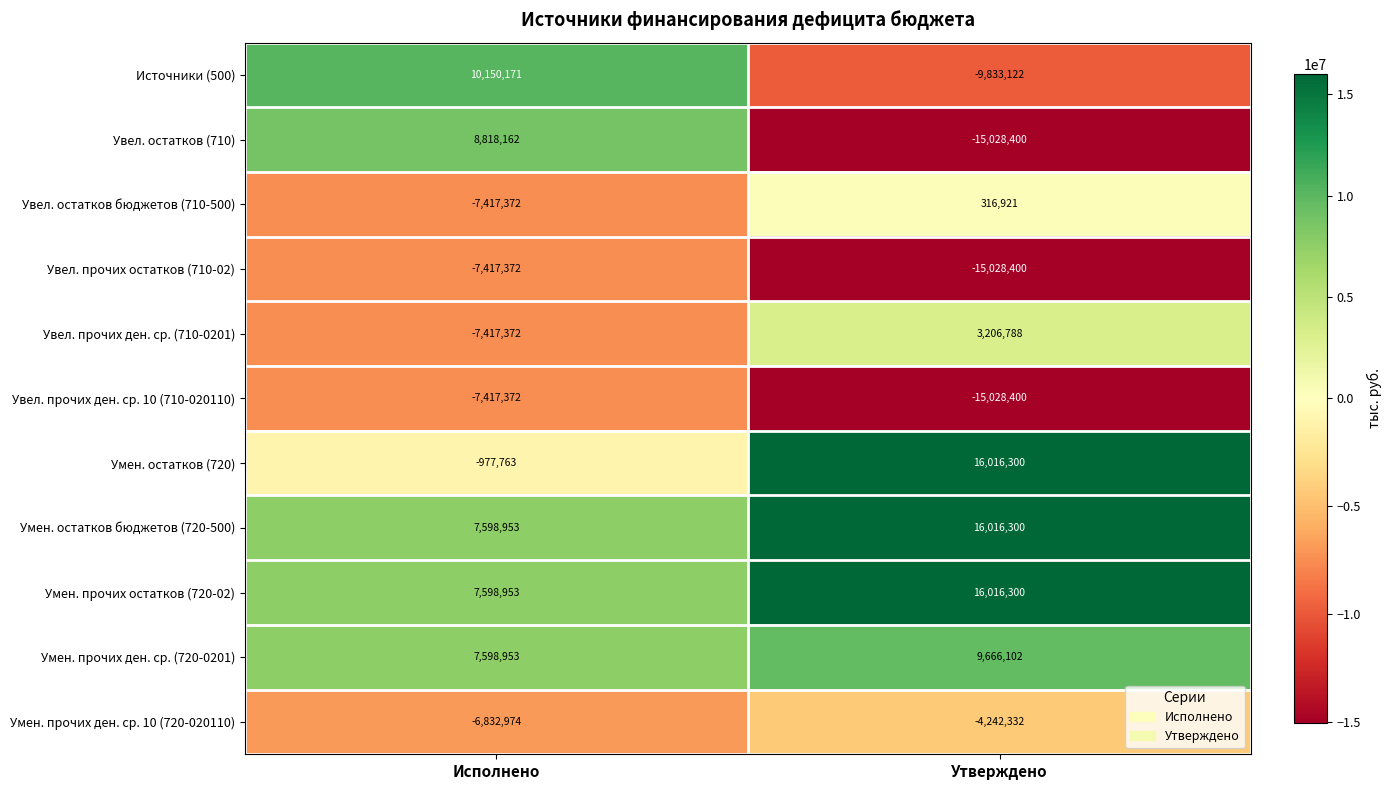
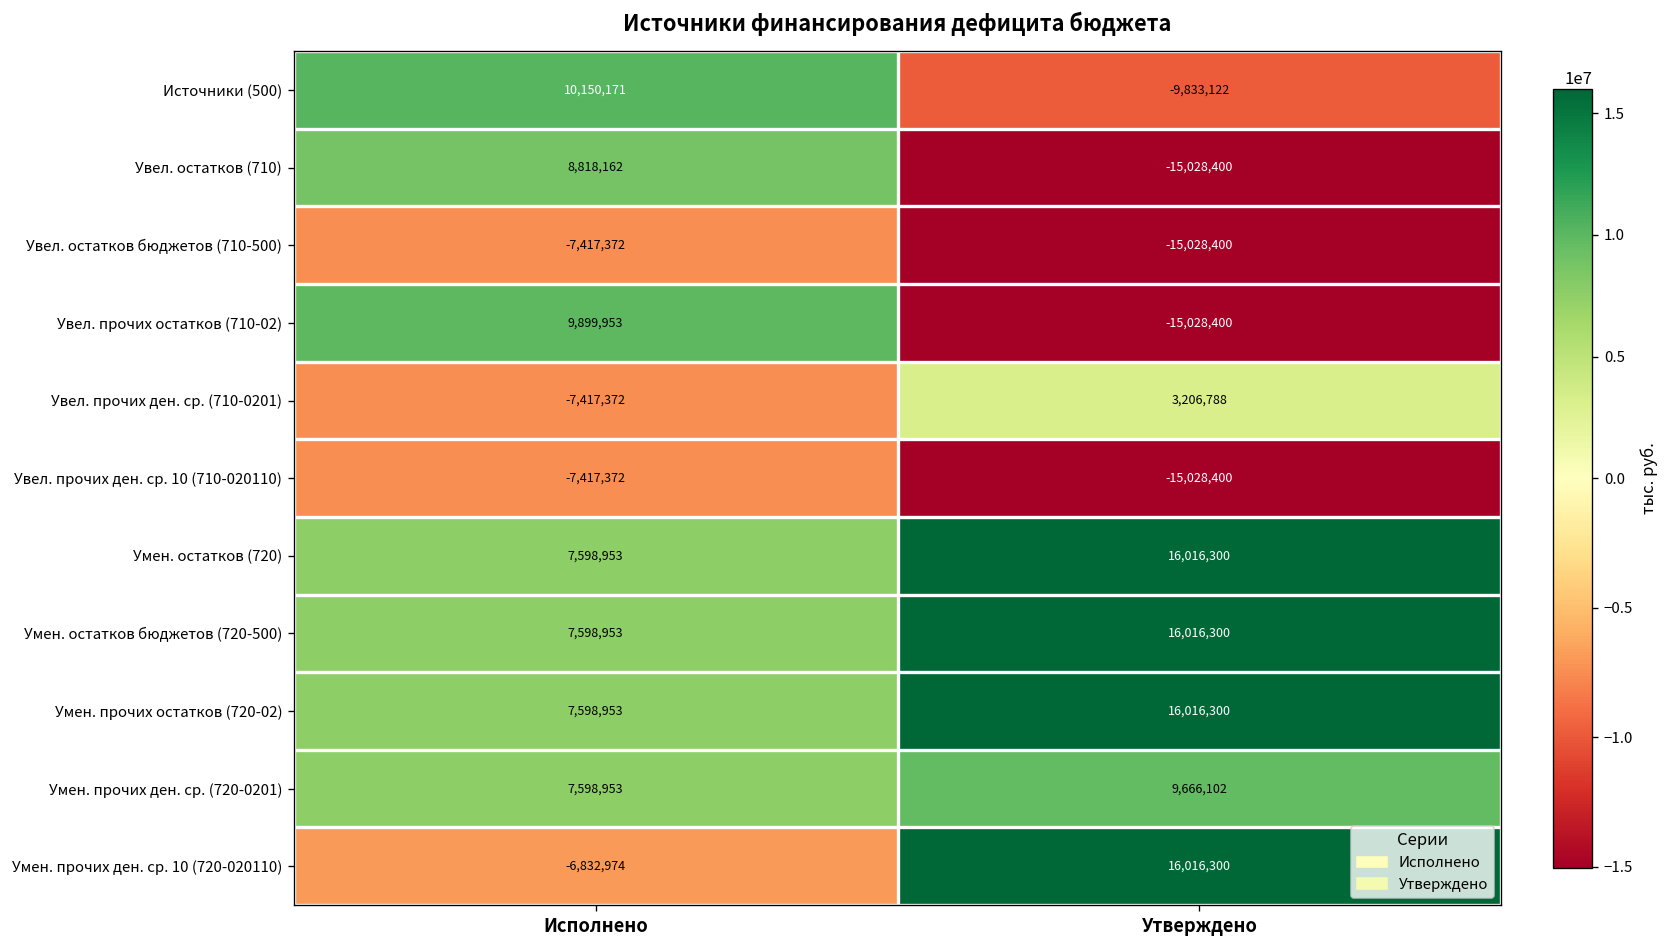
Увел. остатков бюджетов (710-500), Утверждено: 316,921 -> -15,028,400
Увел. прочих остатков (710-02), Исполнено: -7,417,372 -> 9,899,953
Умен. остатков (720), Исполнено: -977,763 -> 7,598,953
Умен. прочих ден. ср. 10 (720-020110), Утверждено: -4,242,332 -> 16,016,300
